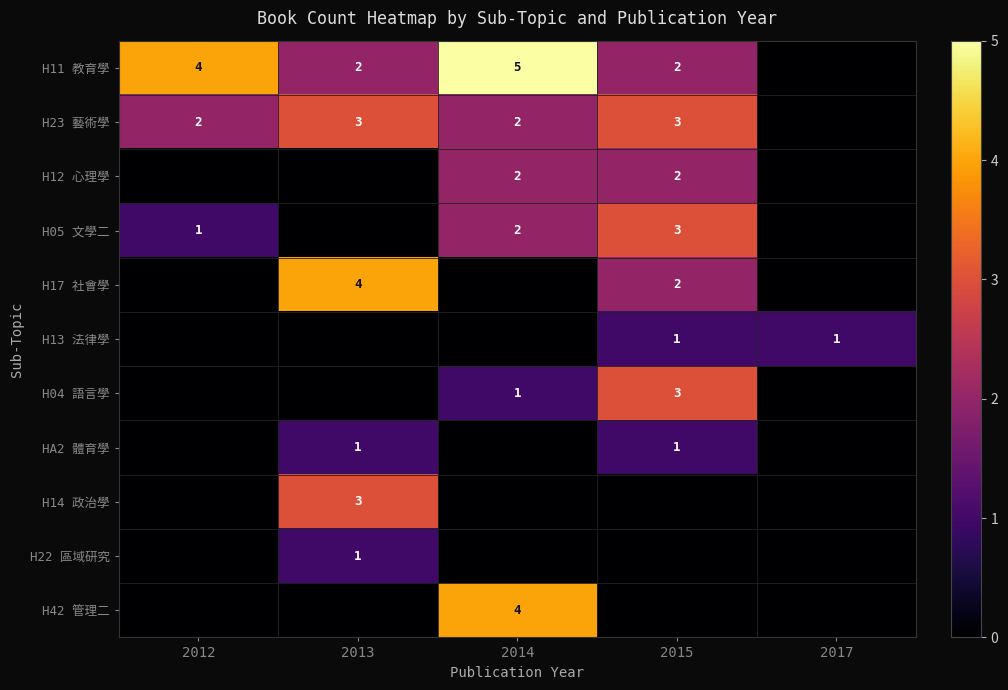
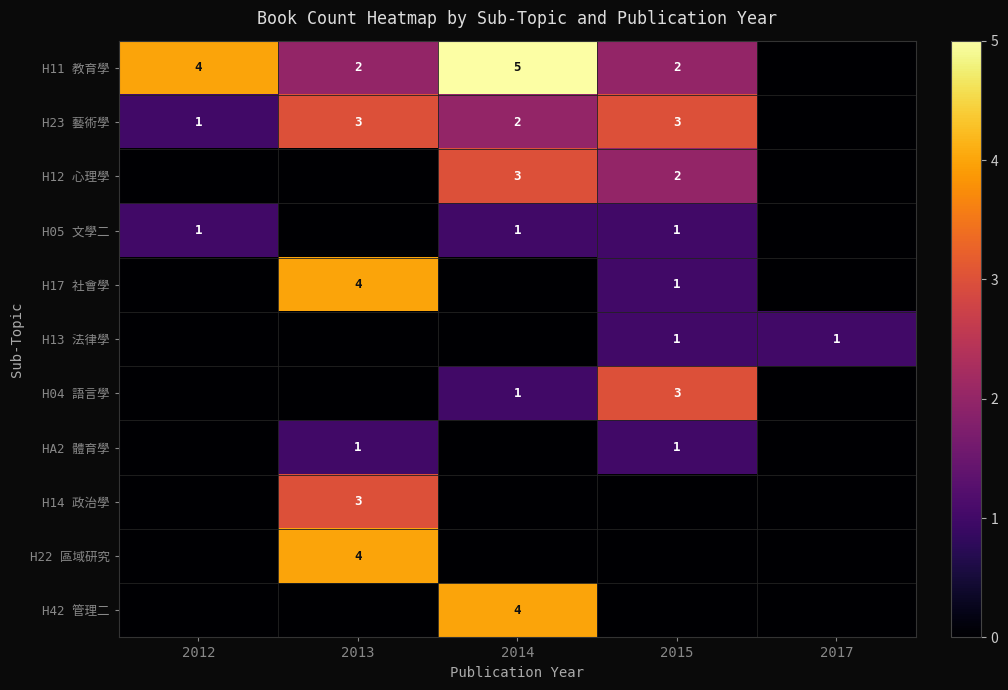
H23 藝術學, 2012: 2 -> 1
H12 心理學, 2014: 2 -> 3
H05 文學二, 2014: 2 -> 1
H05 文學二, 2015: 3 -> 1
H17 社會學, 2015: 2 -> 1
H22 區域研究, 2013: 1 -> 4
